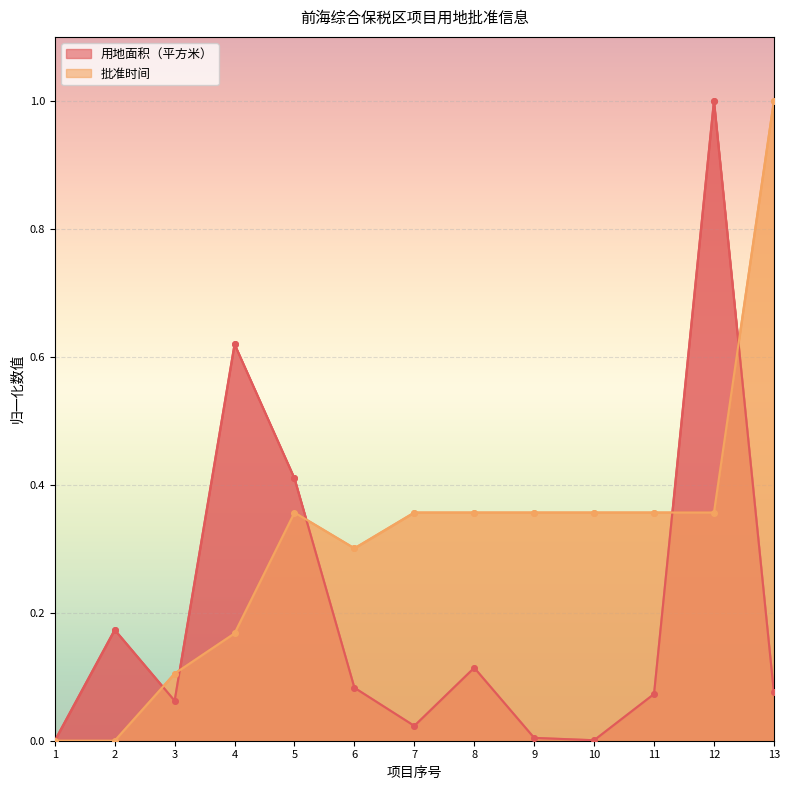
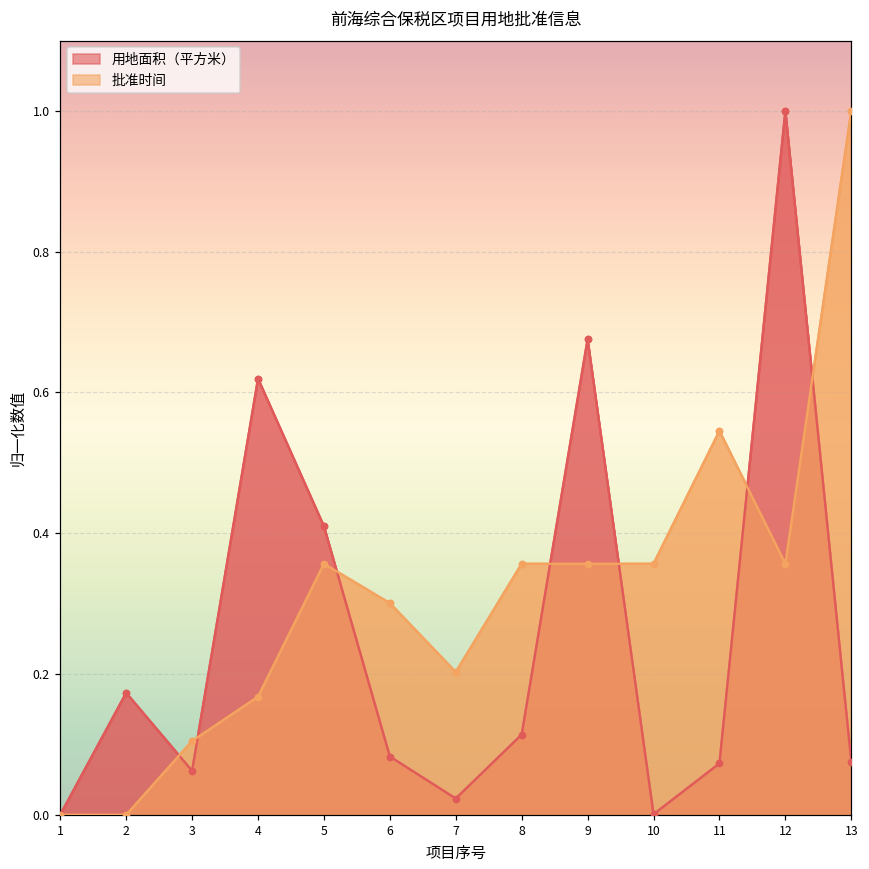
批准时间, 7: 0.36 -> 0.20
用地面积（平方米）, 9: 0.00 -> 0.68
批准时间, 11: 0.36 -> 0.55
